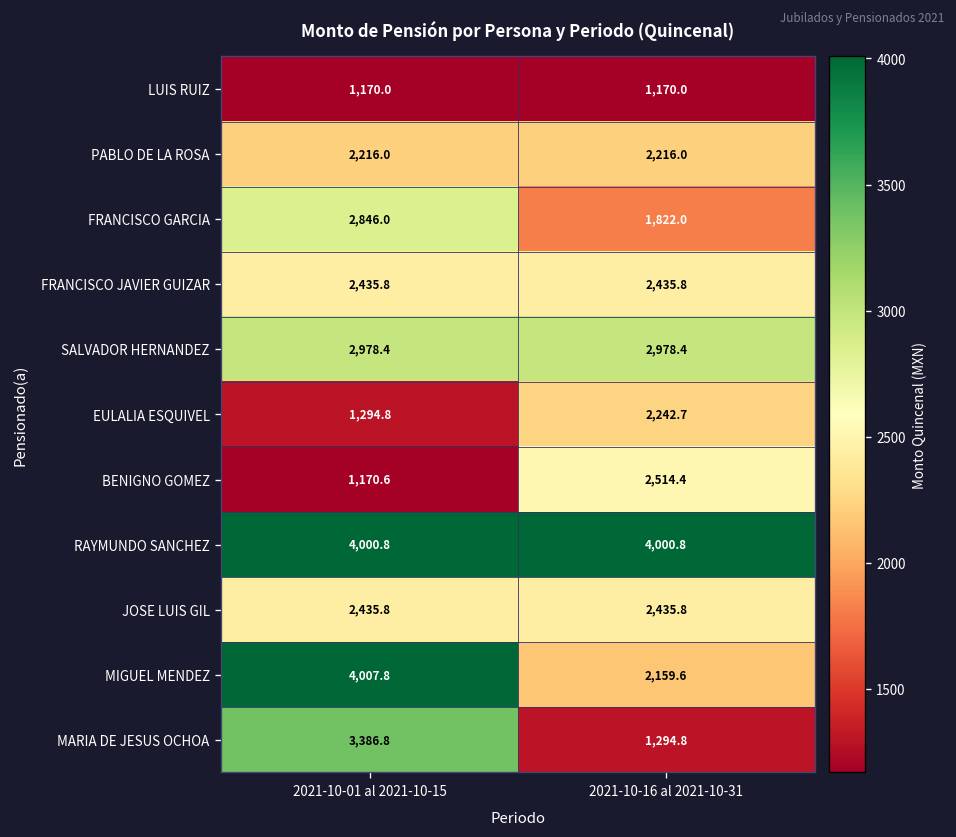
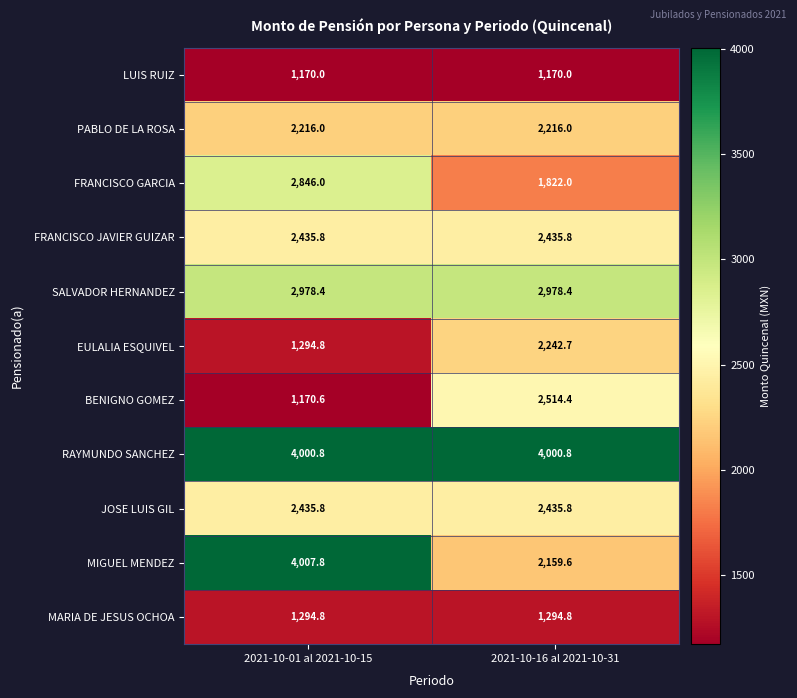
MARIA DE JESUS OCHOA, 2021-10-01 al 2021-10-15: 3,386.8 -> 1,294.8
